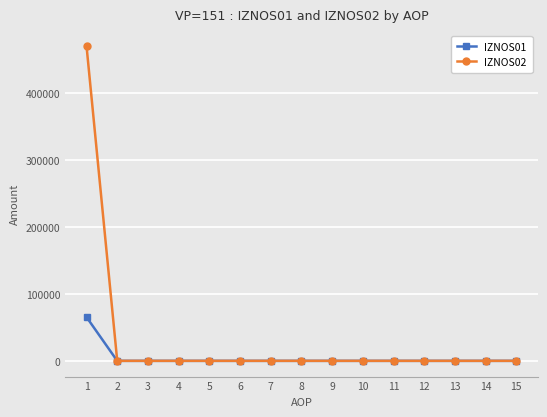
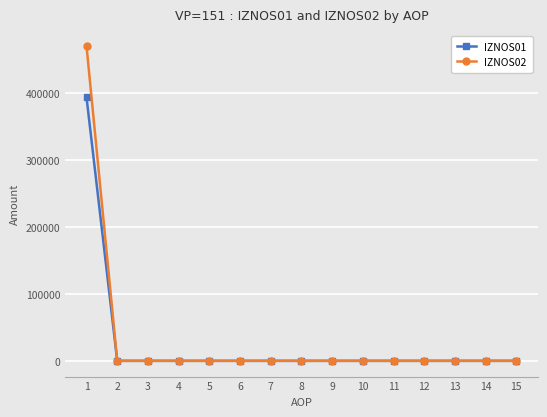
IZNOS01, 1: 70000 -> 390000
